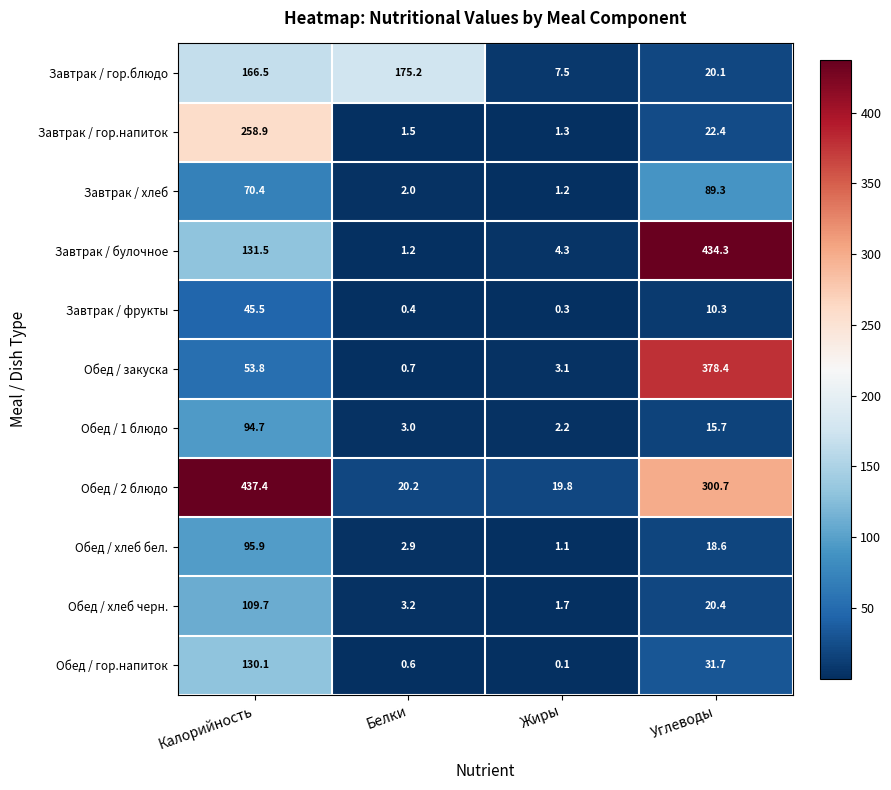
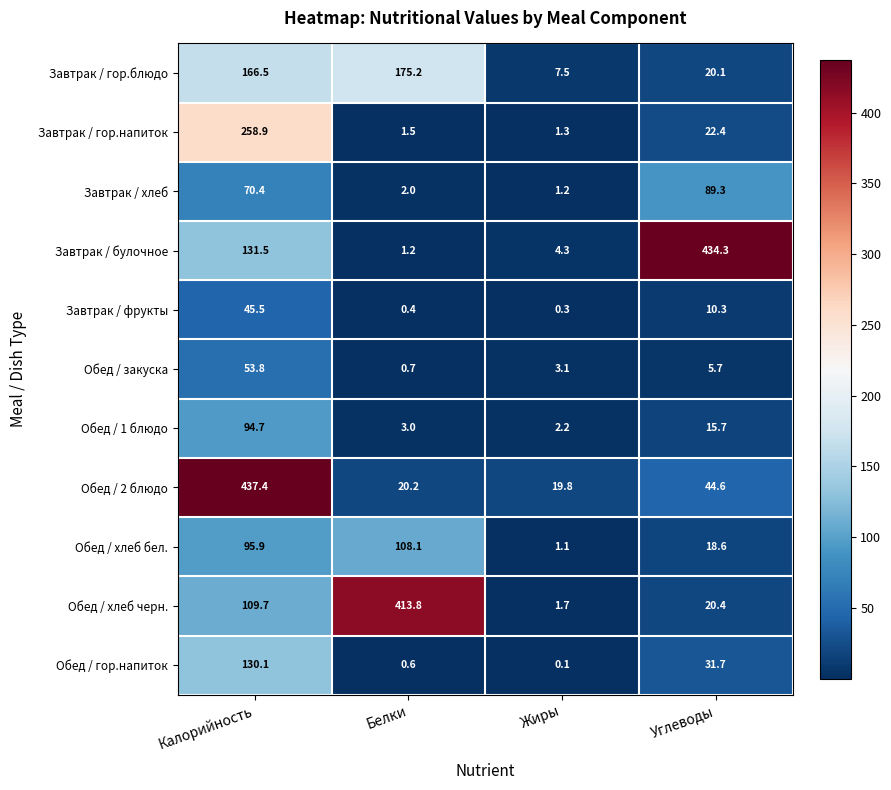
Обед / закуска, Углеводы: 378.4 -> 5.7
Обед / 2 блюдо, Углеводы: 300.7 -> 44.6
Обед / хлеб бел., Белки: 2.9 -> 108.1
Обед / хлеб черн., Белки: 3.2 -> 413.8
